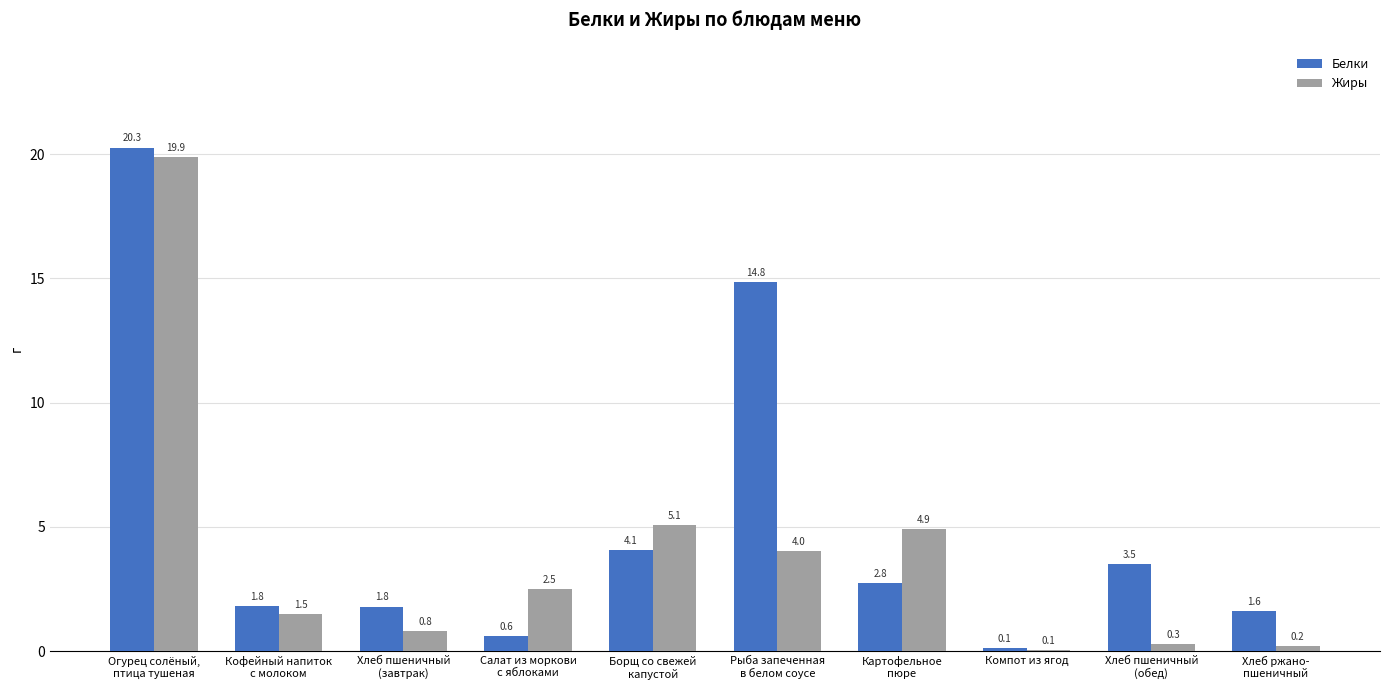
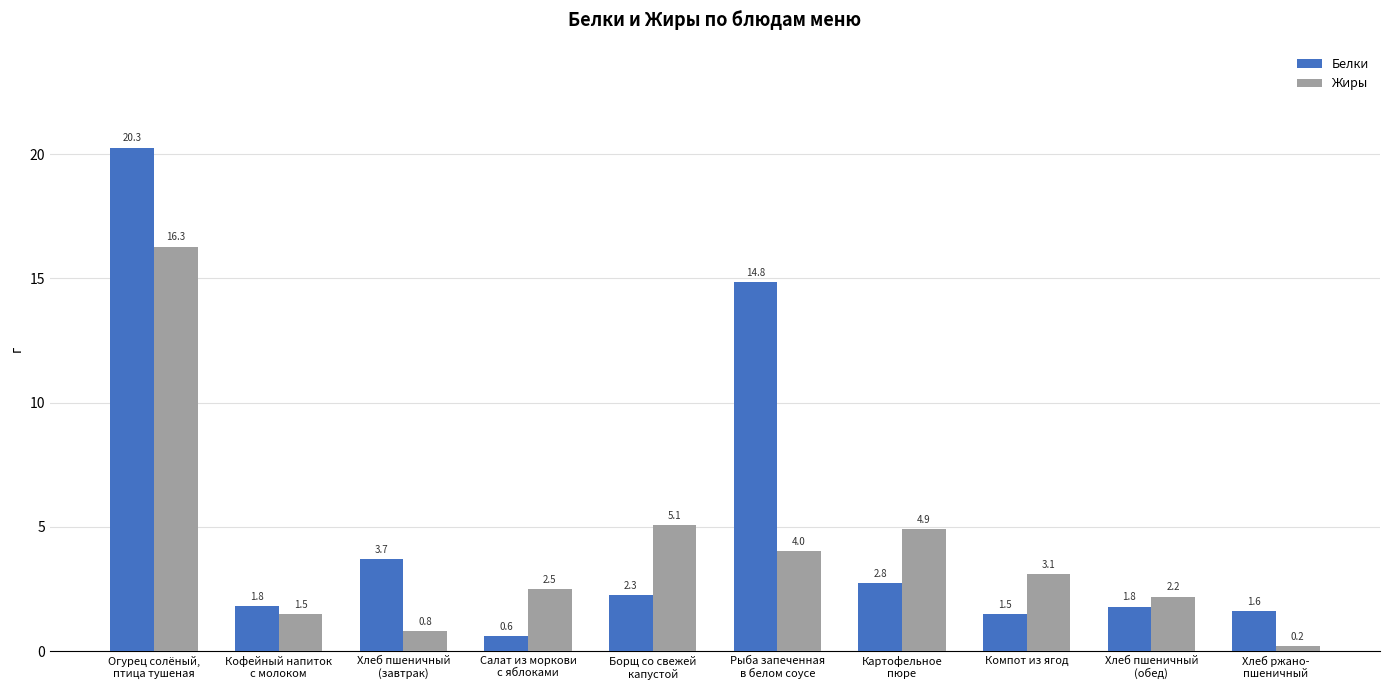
Жиры, Огурец солёный, птица тушеная: 19.9 -> 16.3
Белки, Хлеб пшеничный (завтрак): 1.8 -> 3.7
Белки, Борщ со свежей капустой: 4.1 -> 2.3
Белки, Компот из ягод: 0.1 -> 1.5
Жиры, Компот из ягод: 0.1 -> 3.1
Белки, Хлеб пшеничный (обед): 3.5 -> 1.8
Жиры, Хлеб пшеничный (обед): 0.3 -> 2.2
